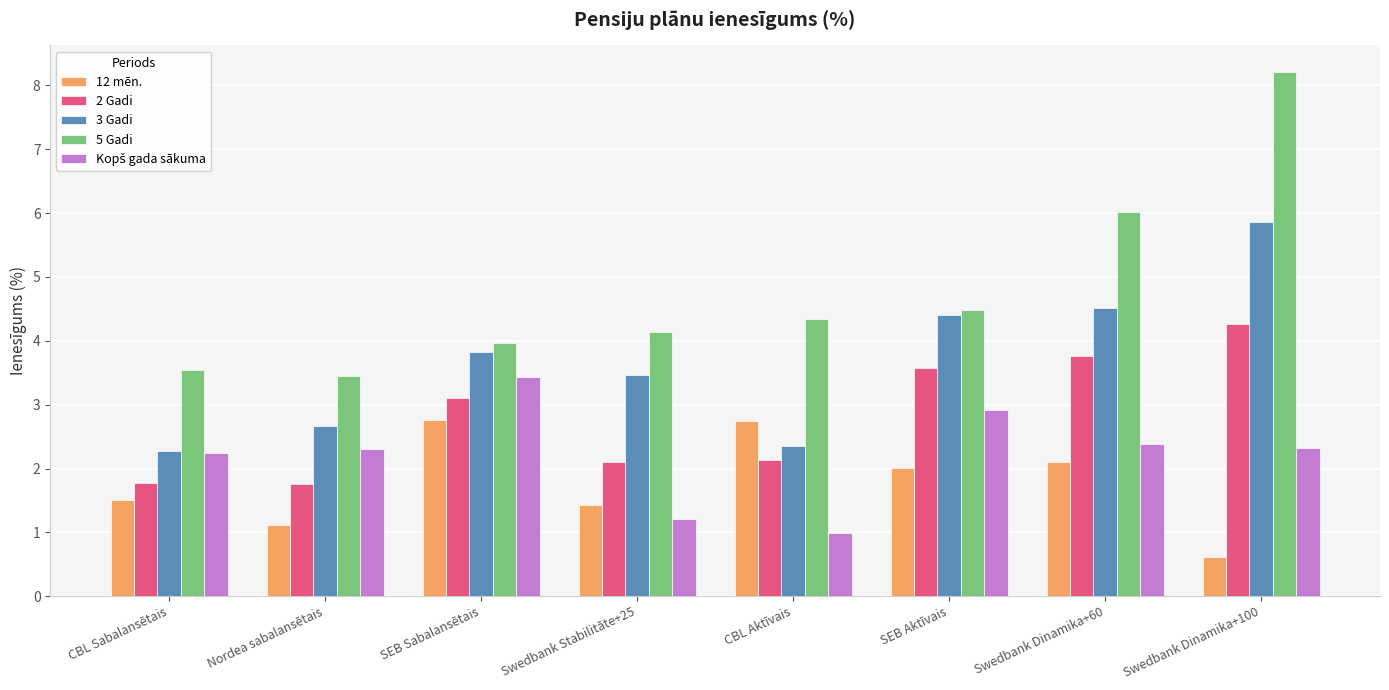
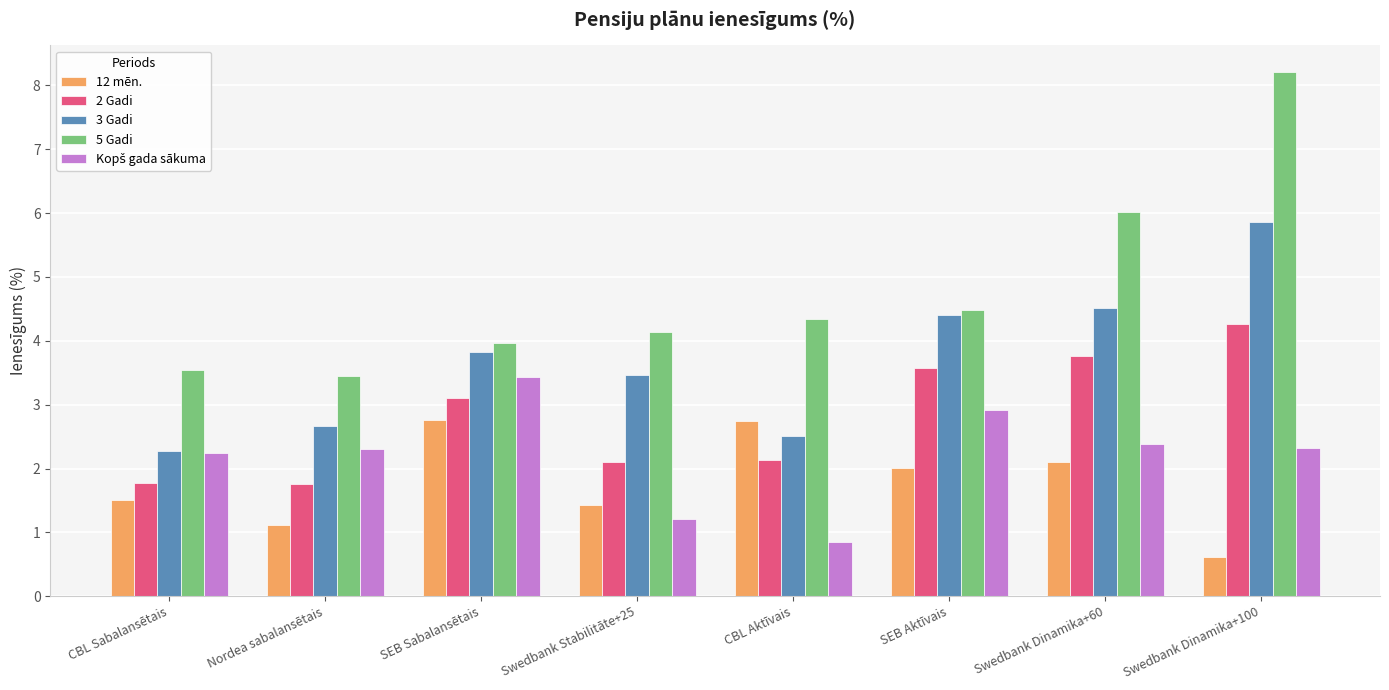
3 Gadi, CBL Aktīvais: 2.4 -> 2.5
Kopš gada sākuma, CBL Aktīvais: 1.0 -> 0.8
